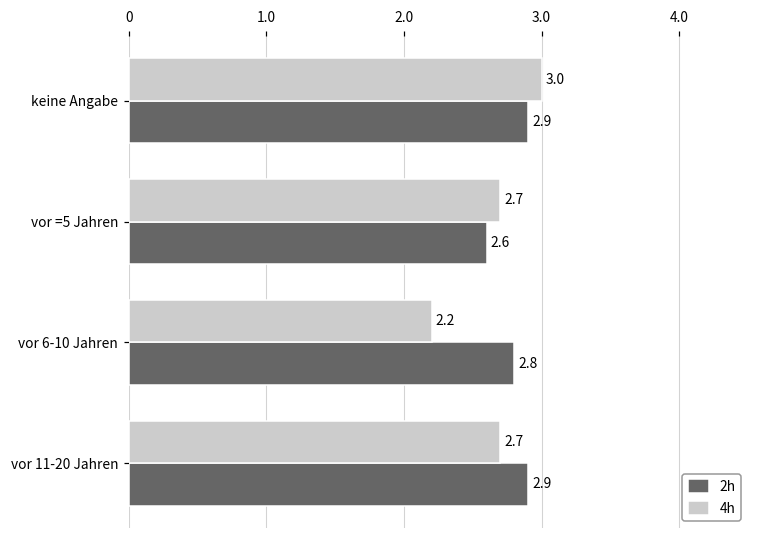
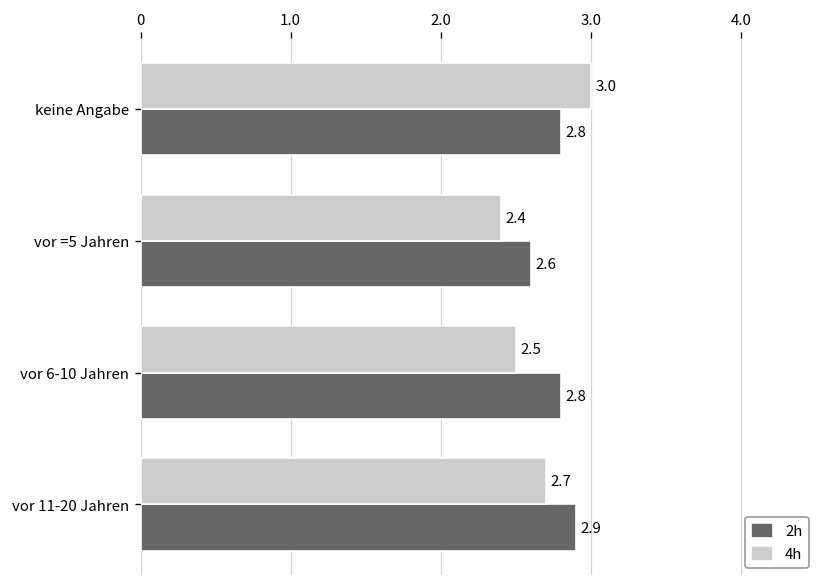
2h, keine Angabe: 2.9 -> 2.8
4h, vor =5 Jahren: 2.7 -> 2.4
4h, vor 6-10 Jahren: 2.2 -> 2.5
